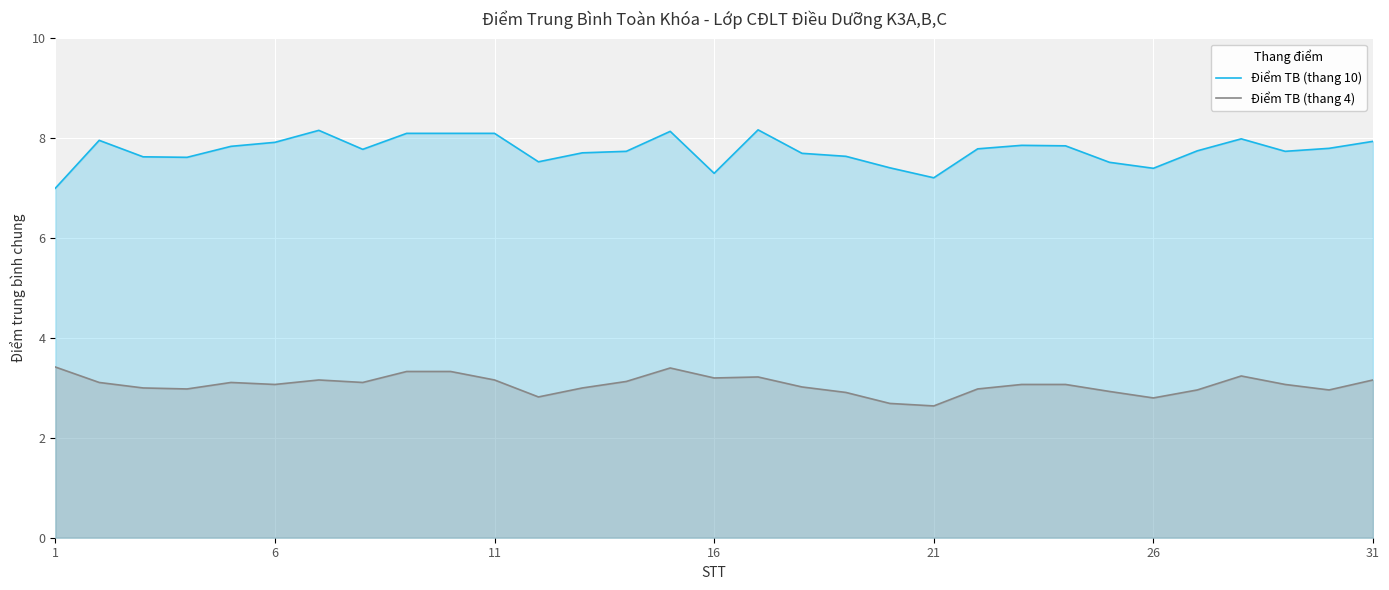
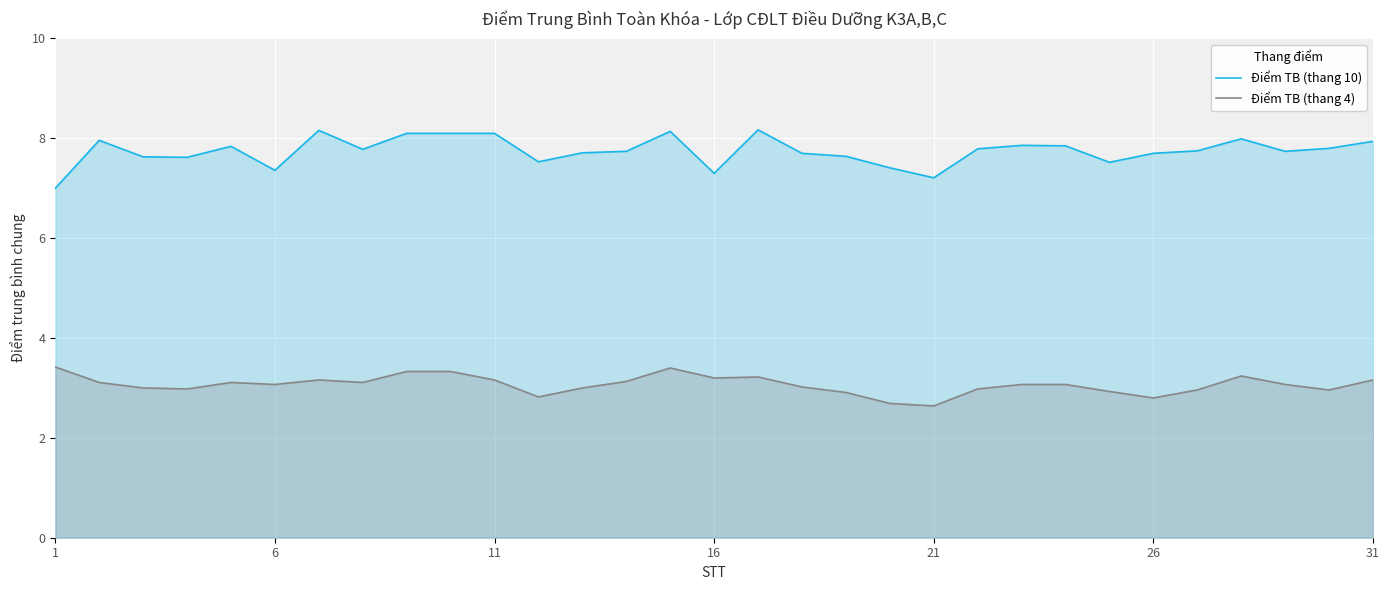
Điểm TB (thang 10), 6: 7.9 -> 7.4
Điểm TB (thang 10), 26: 7.4 -> 7.7
